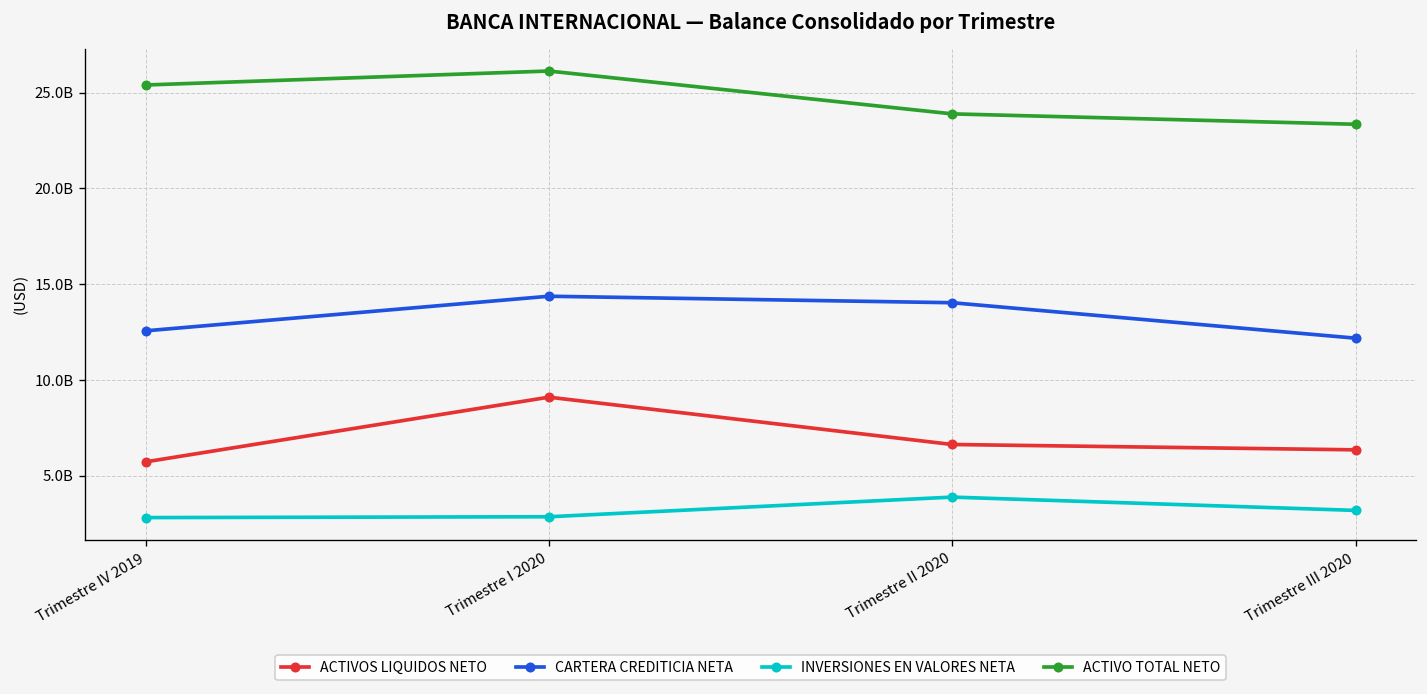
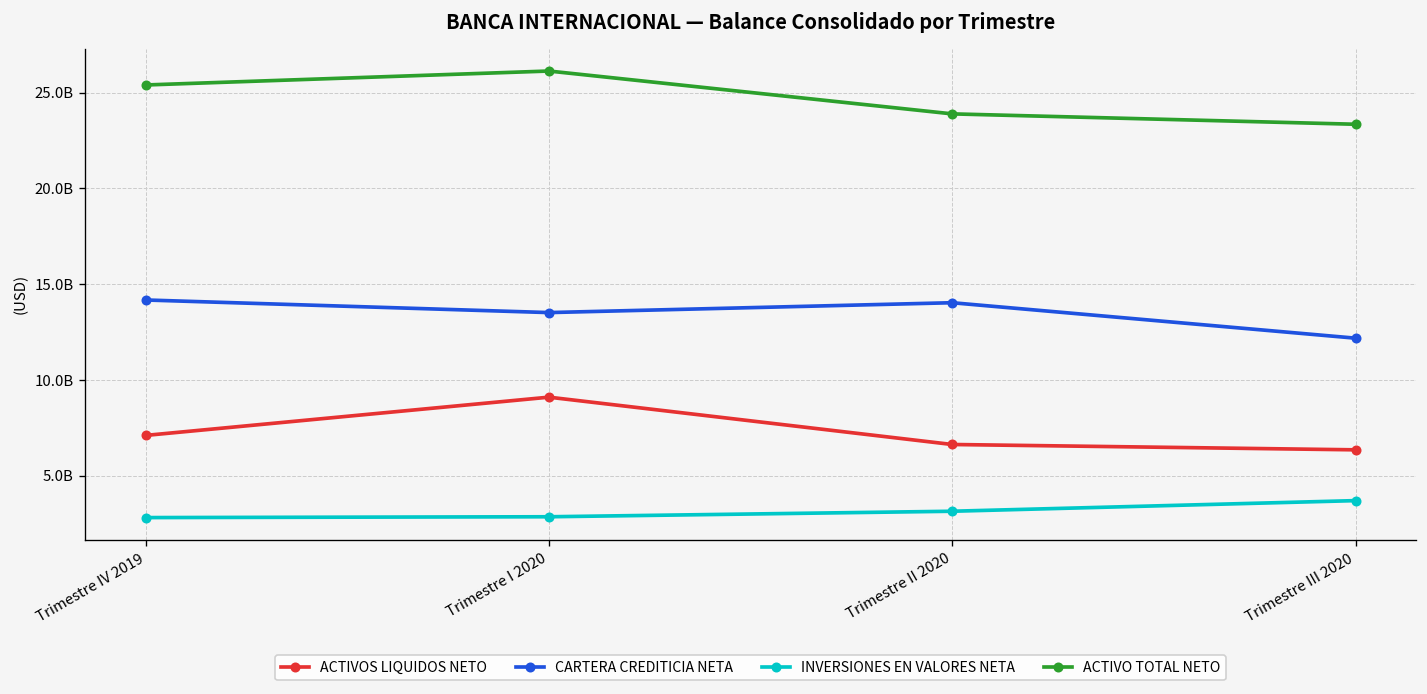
ACTIVOS LIQUIDOS NETO, Trimestre IV 2019: 5700000000 -> 7100000000
CARTERA CREDITICIA NETA, Trimestre IV 2019: 12600000000 -> 14200000000
CARTERA CREDITICIA NETA, Trimestre I 2020: 14400000000 -> 13500000000
INVERSIONES EN VALORES NETA, Trimestre II 2020: 3900000000 -> 3100000000
INVERSIONES EN VALORES NETA, Trimestre III 2020: 3200000000 -> 3700000000
